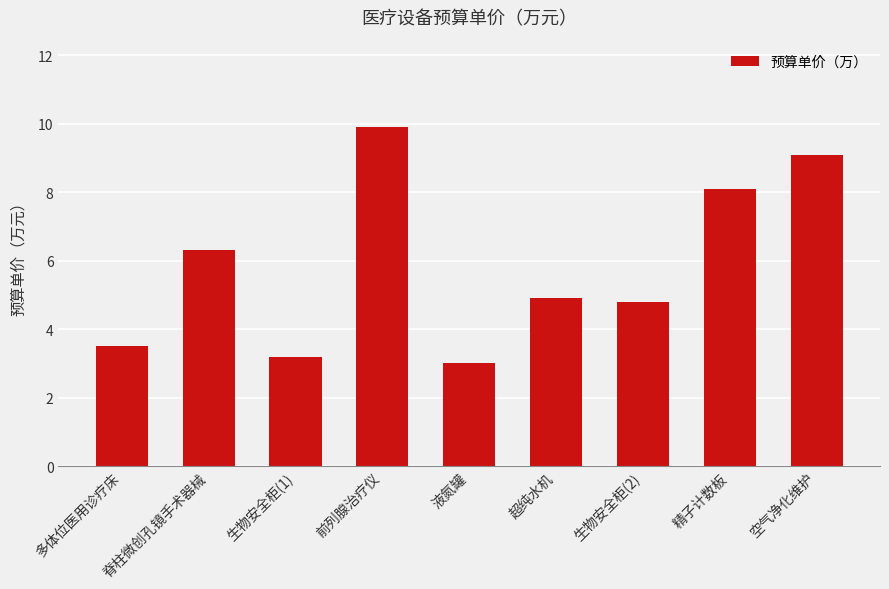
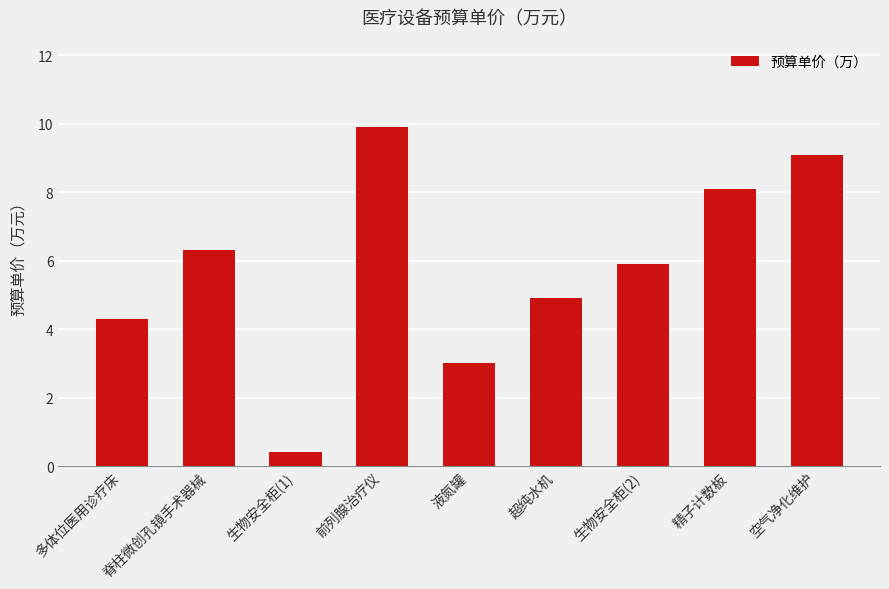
多体位医用诊疗床: 3.5 -> 4.3
生物安全柜(1): 3.2 -> 0.4
生物安全柜(2): 4.8 -> 5.9
